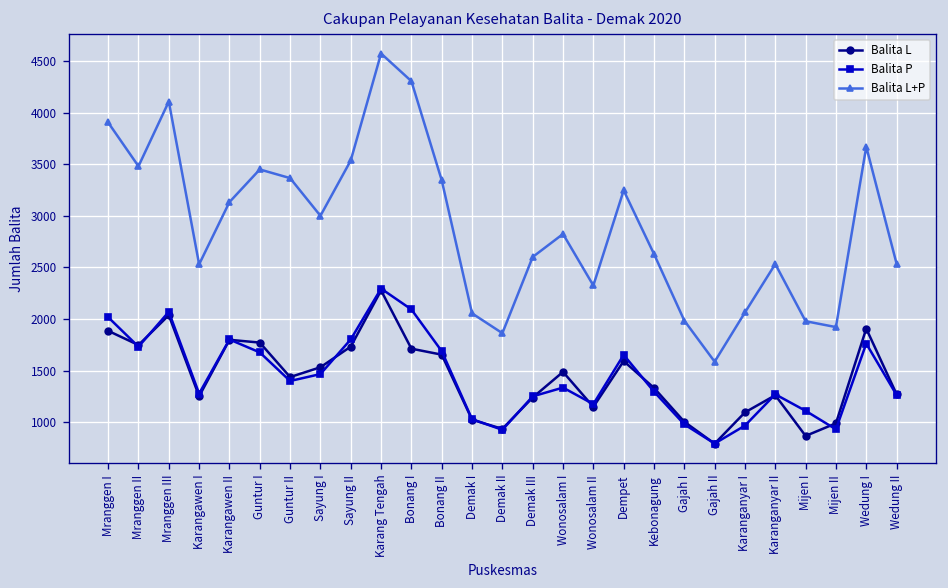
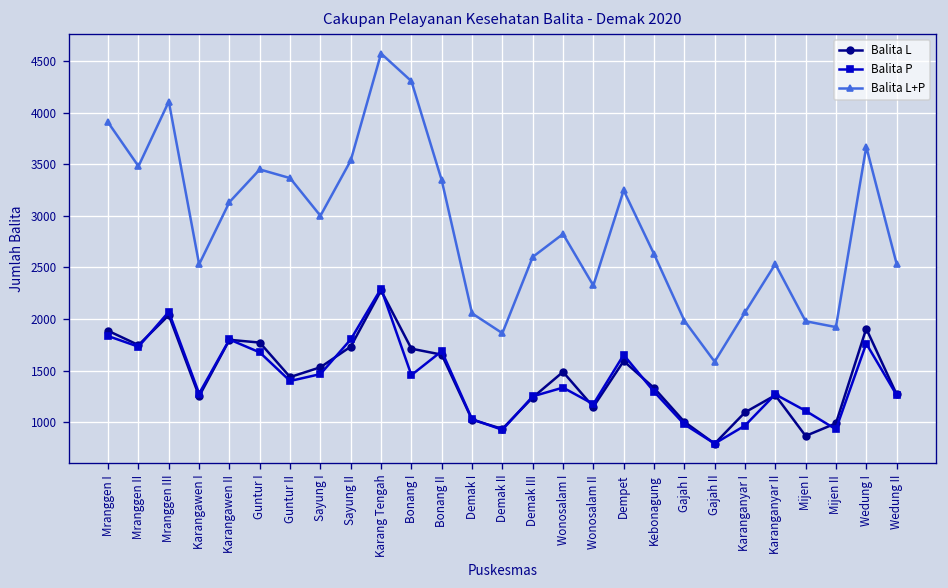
Balita P, Mranggen I: 2000 -> 1800
Balita P, Bonang I: 2100 -> 1500
